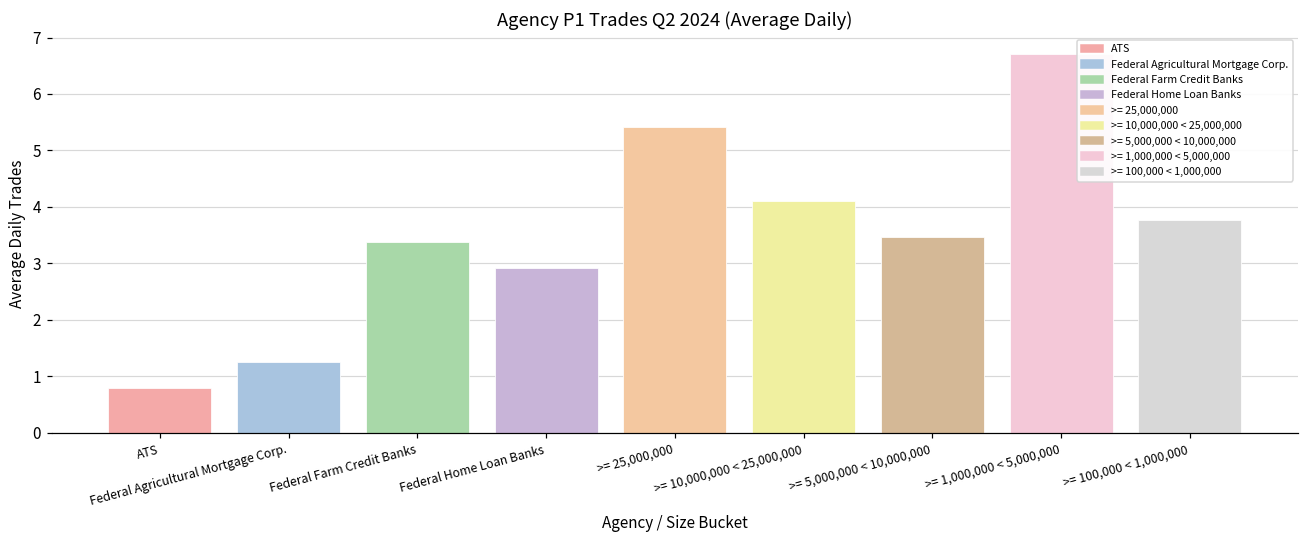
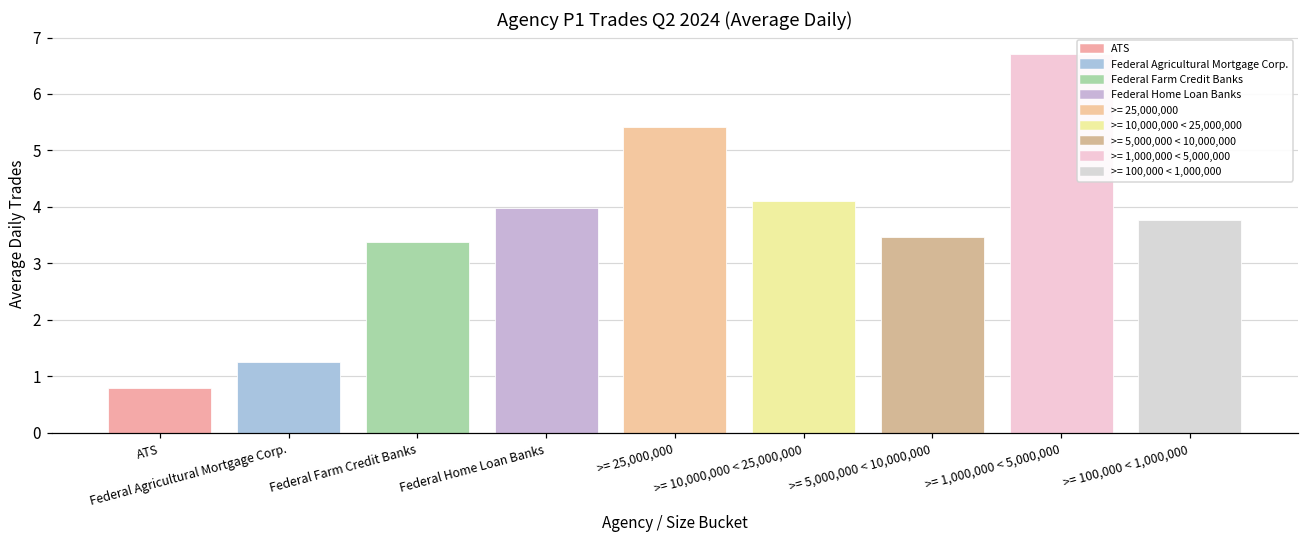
Federal Home Loan Banks: 2.9 -> 4.0
